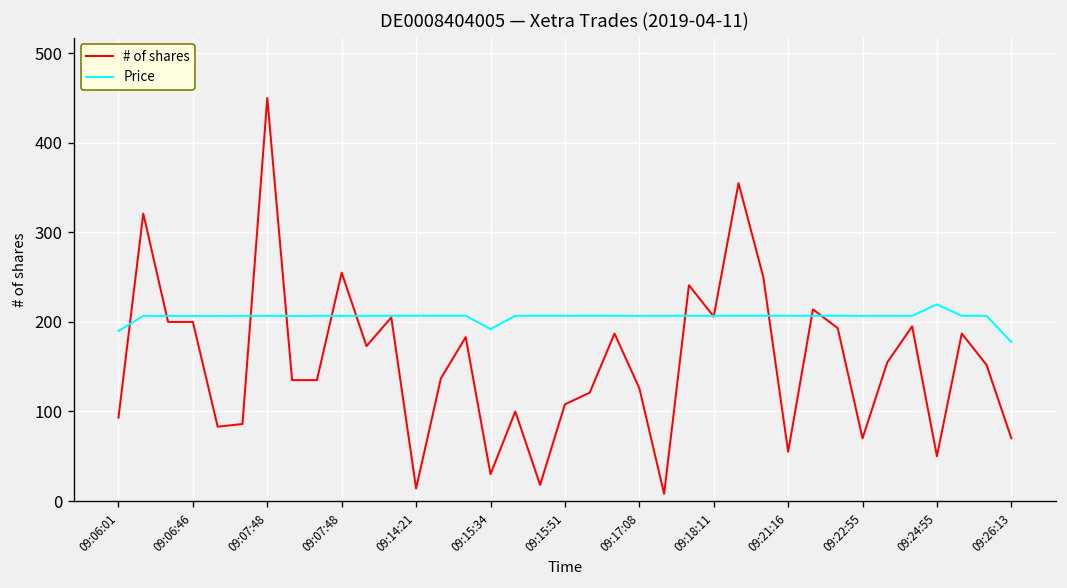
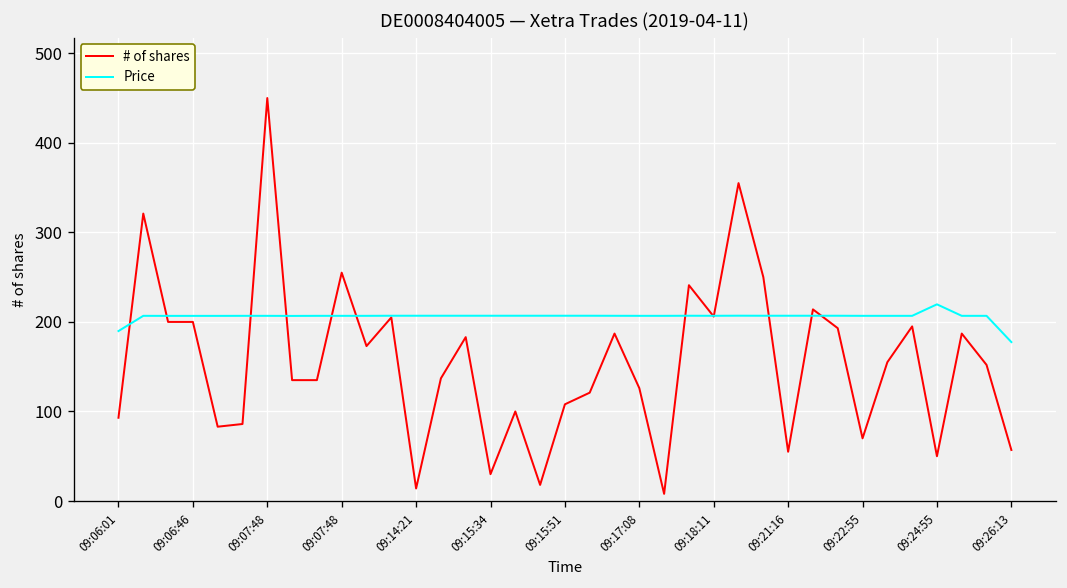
Price, 09:15:34: 190 -> 210
# of shares, 09:26:13: 70 -> 60
